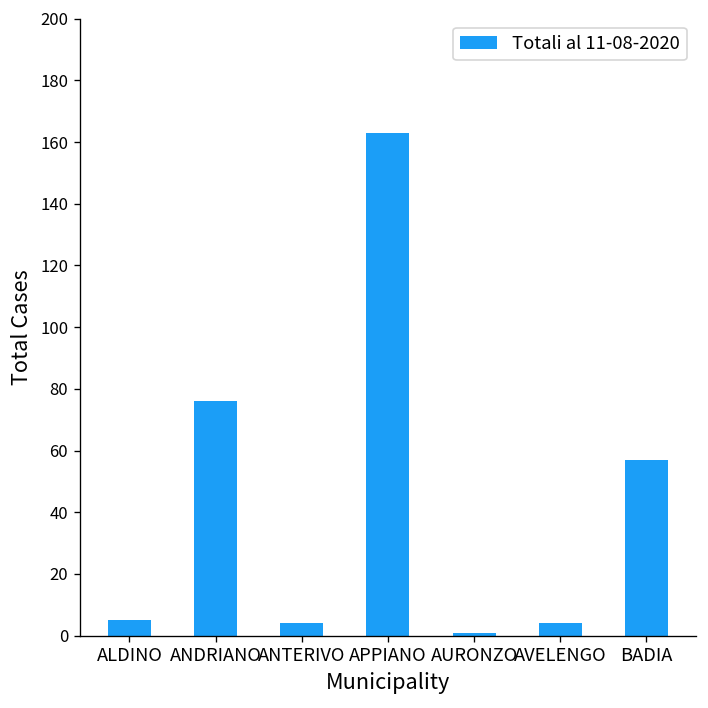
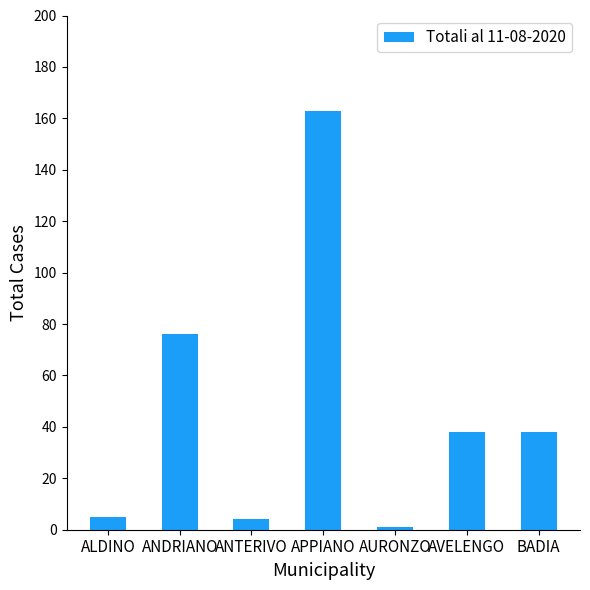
AVELENGO: 4 -> 38
BADIA: 57 -> 38
